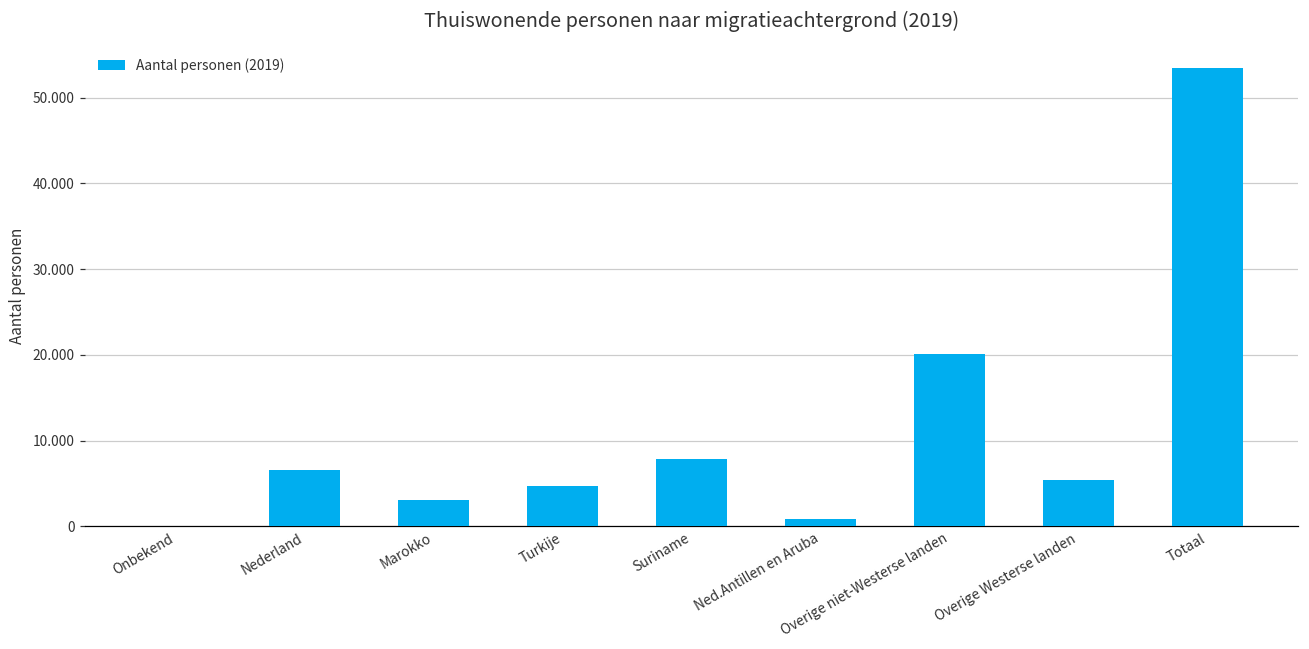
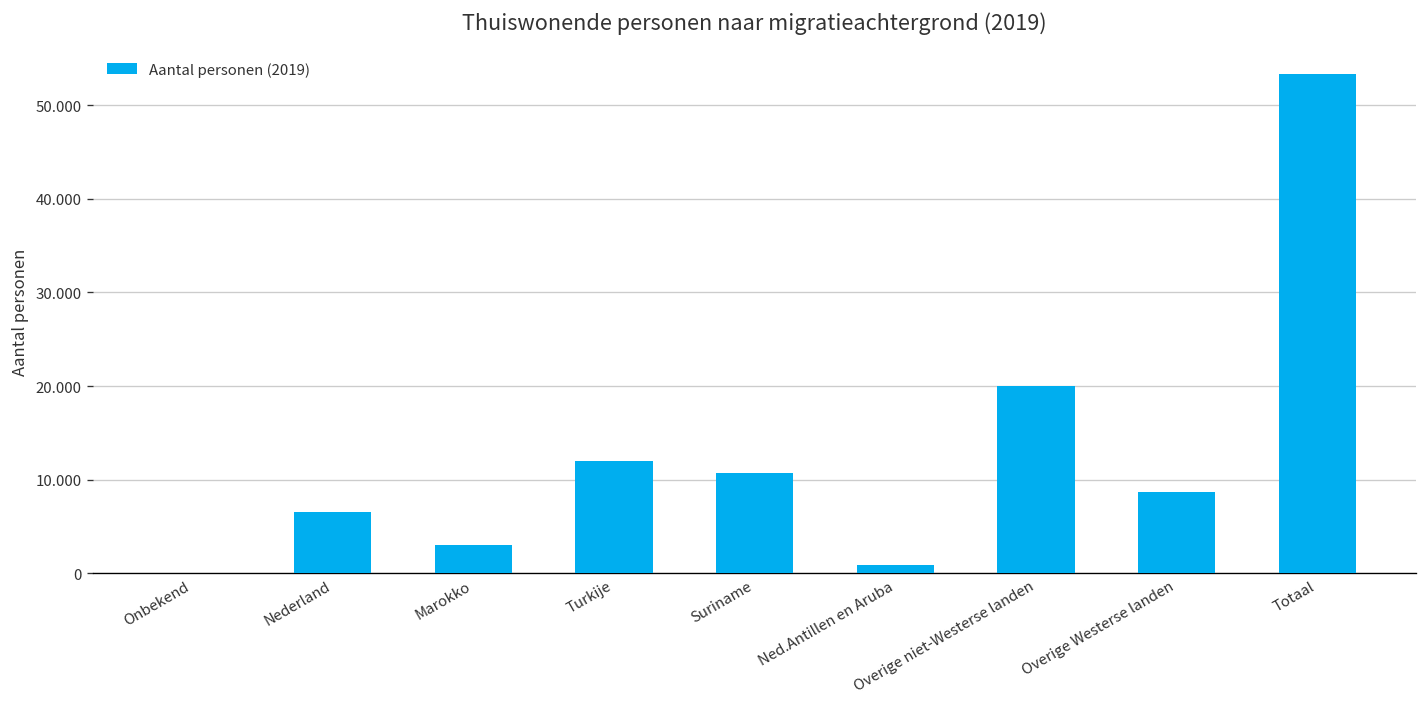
Turkije: 5 -> 12
Suriname: 8 -> 11
Overige Westerse landen: 5 -> 9
